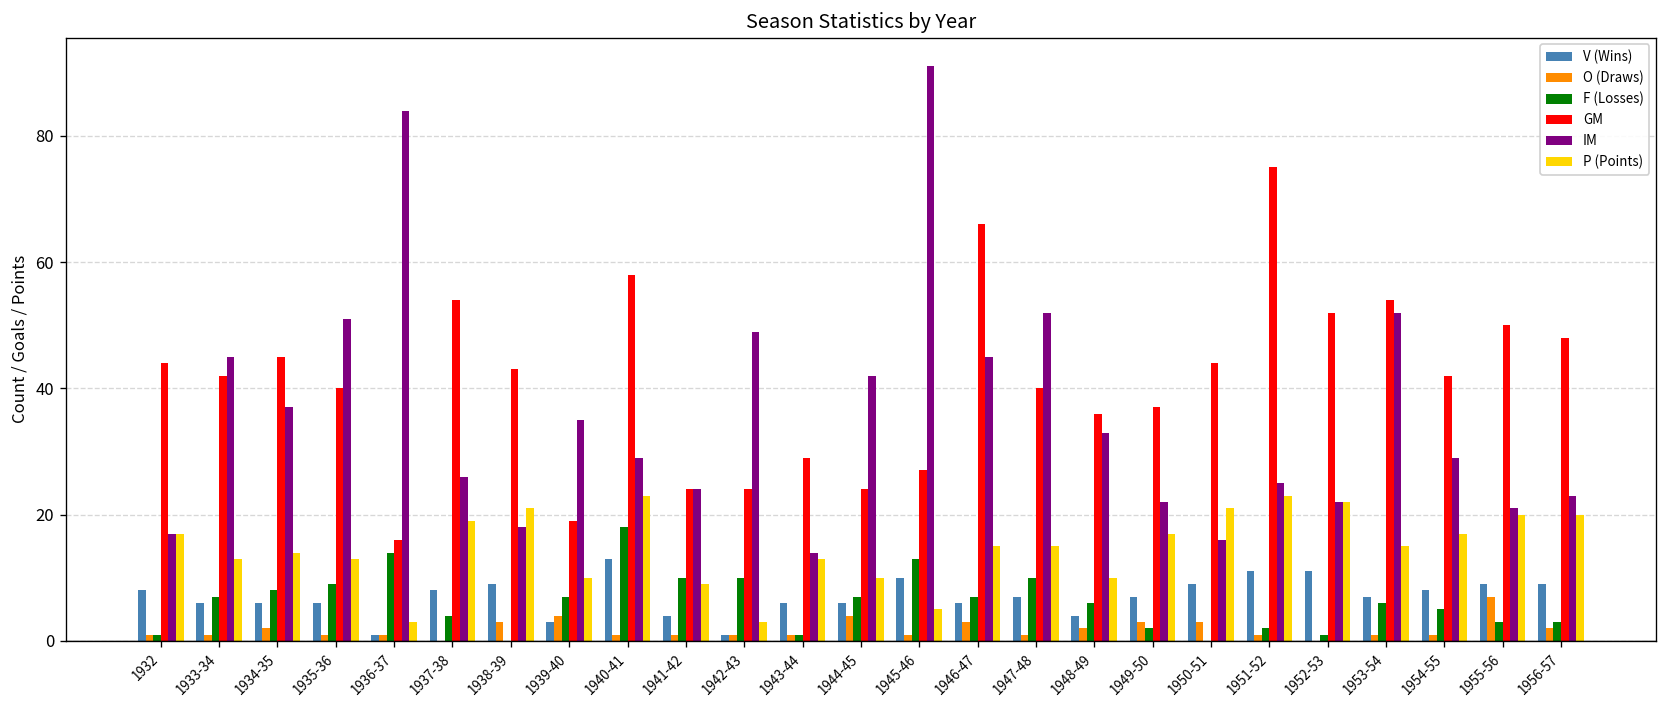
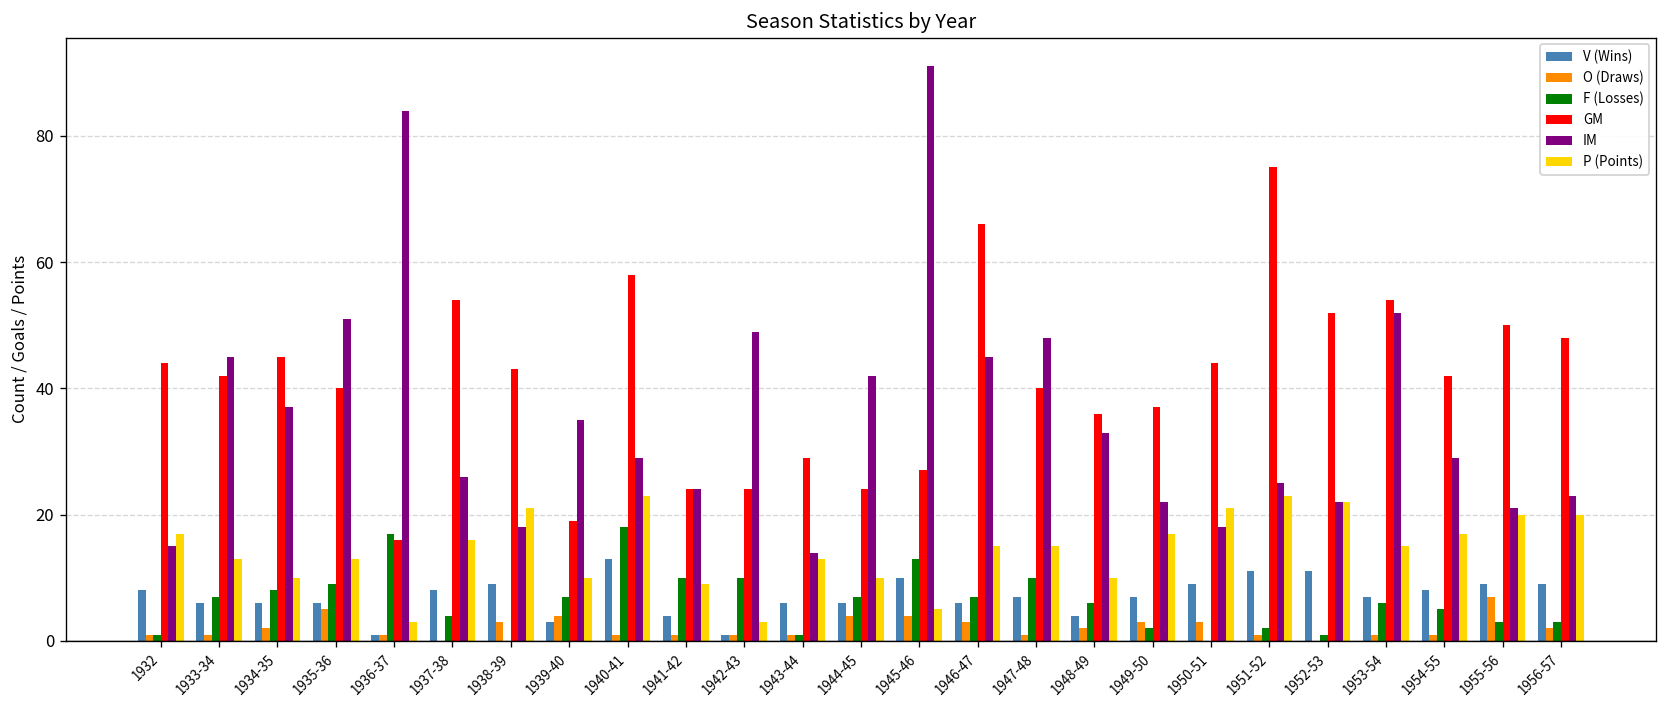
IM, 1932: 17 -> 15
P (Points), 1934-35: 14 -> 10
O (Draws), 1935-36: 1 -> 5
F (Losses), 1936-37: 14 -> 17
P (Points), 1937-38: 19 -> 16
O (Draws), 1945-46: 1 -> 4
IM, 1947-48: 52 -> 48
IM, 1950-51: 16 -> 18
